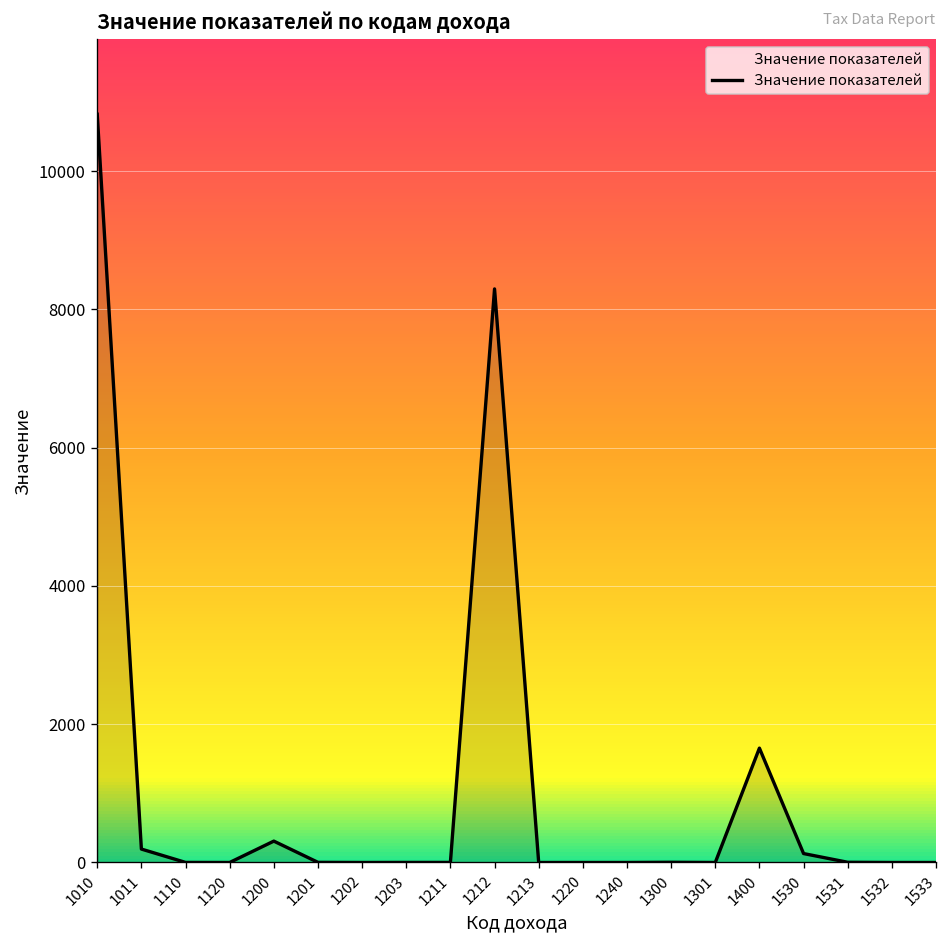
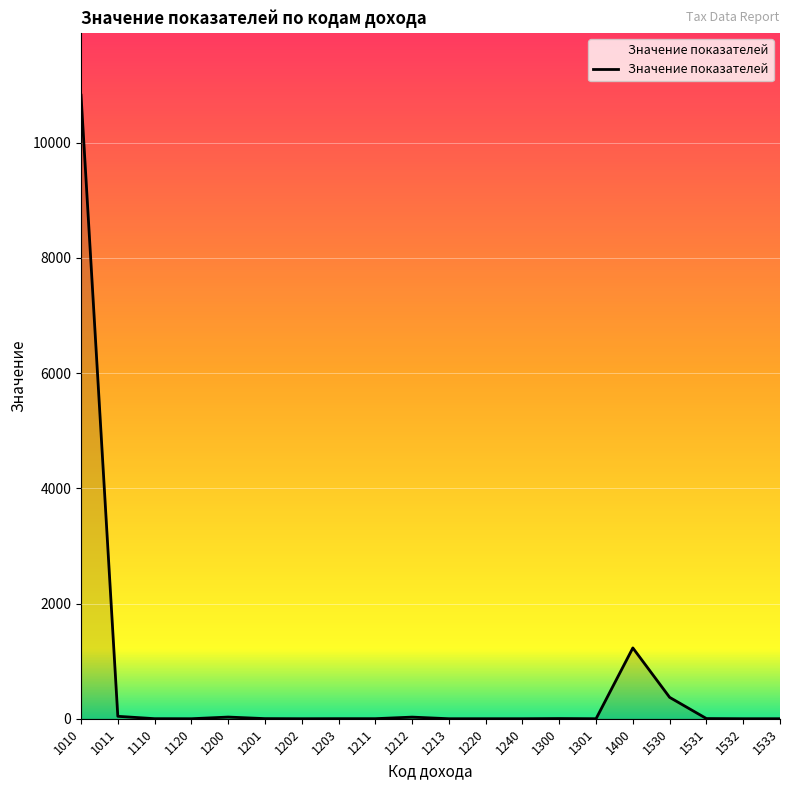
1011: 200 -> 0
1200: 300 -> 0
1212: 8300 -> 0
1400: 1700 -> 1200
1530: 100 -> 400
